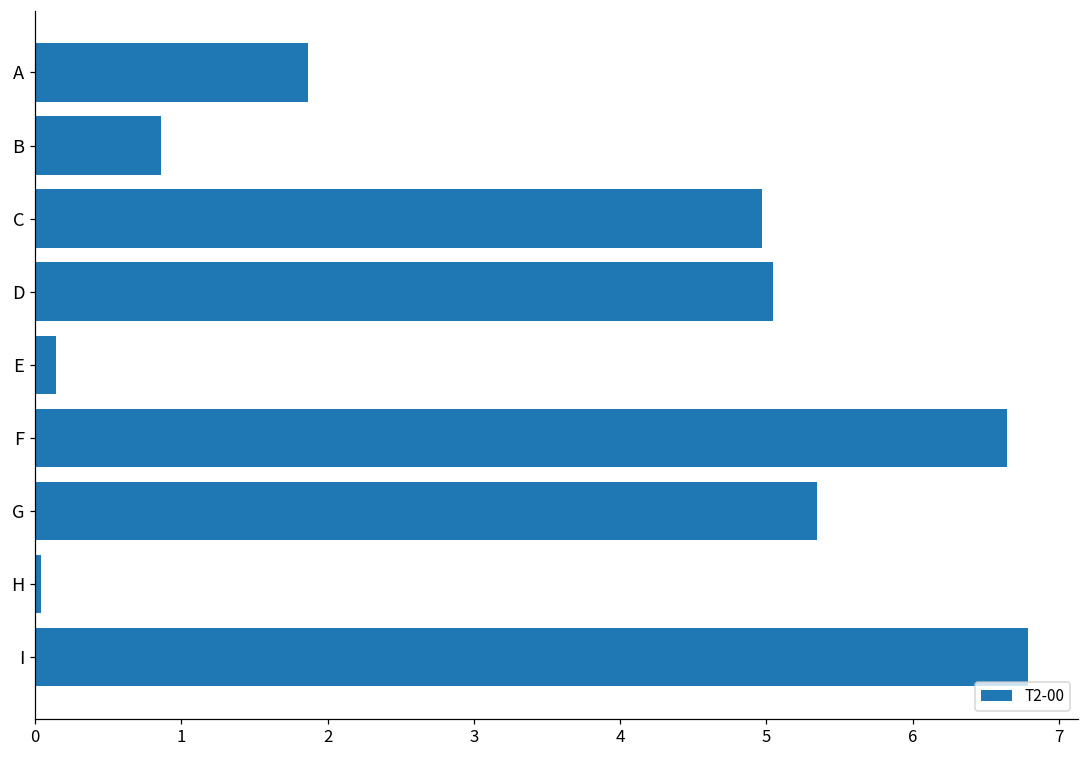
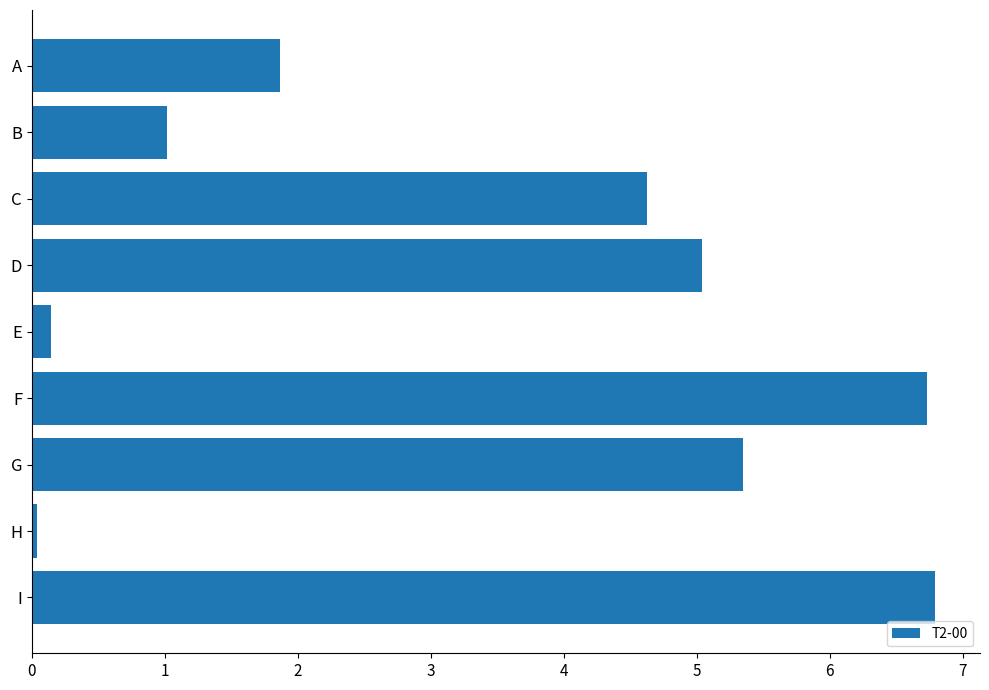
B: 0.86 -> 1.02
C: 4.97 -> 4.62
F: 6.64 -> 6.73
